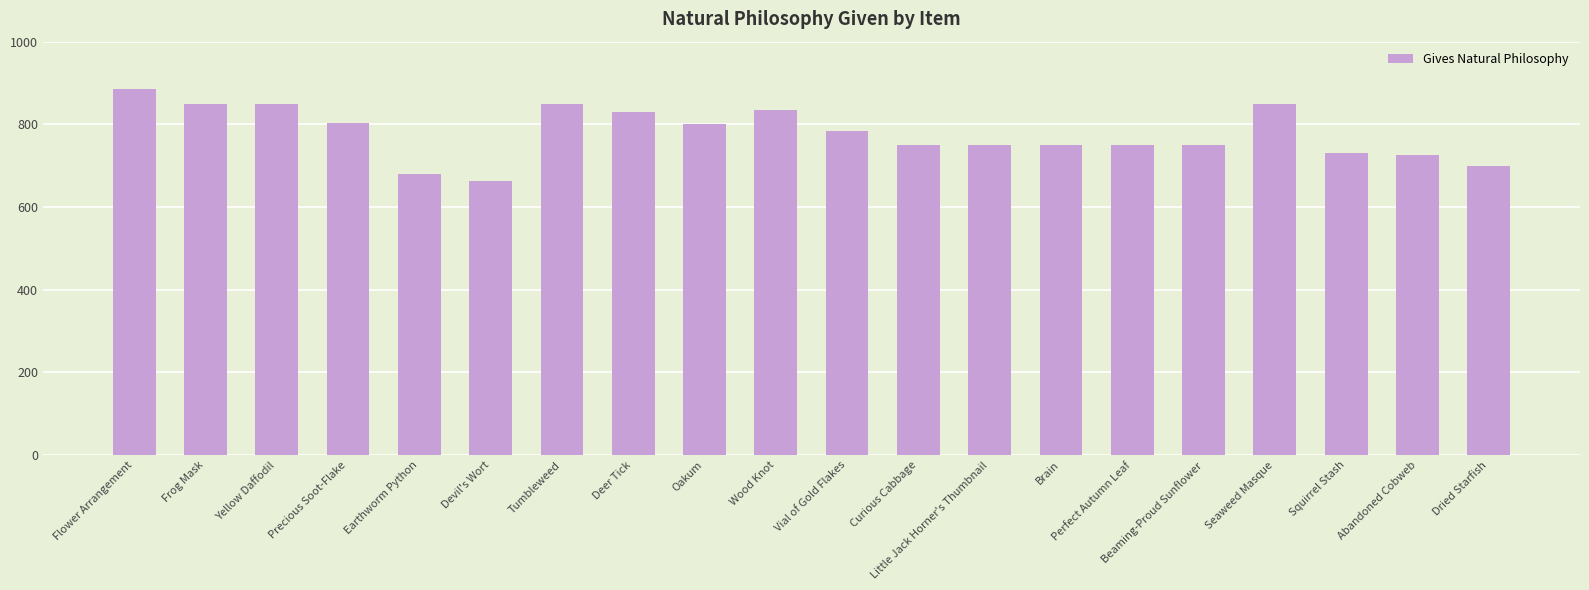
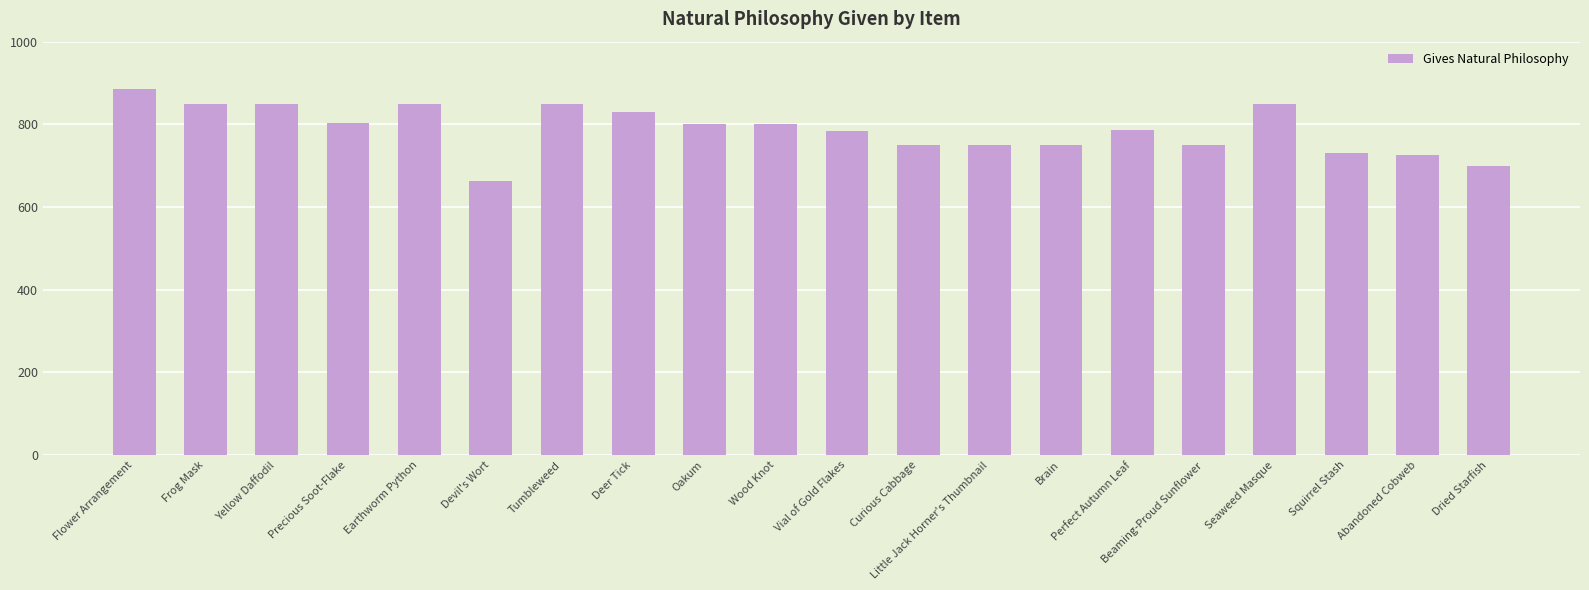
Earthworm Python: 680 -> 850
Wood Knot: 840 -> 800
Perfect Autumn Leaf: 750 -> 790
